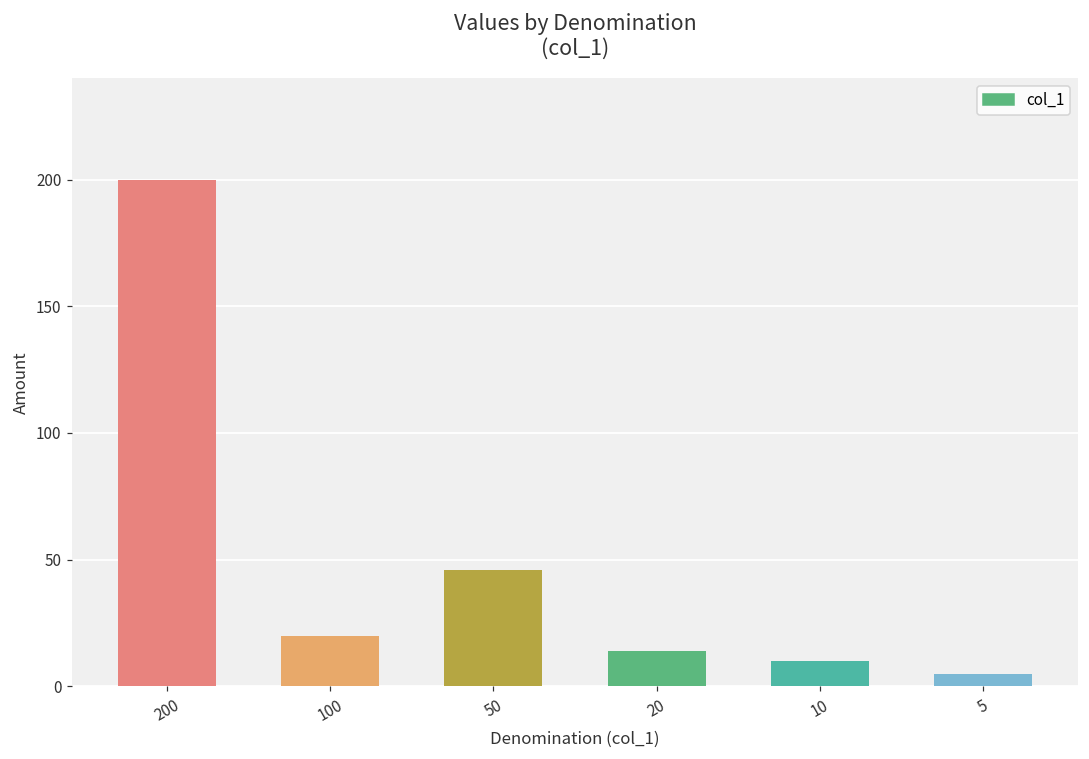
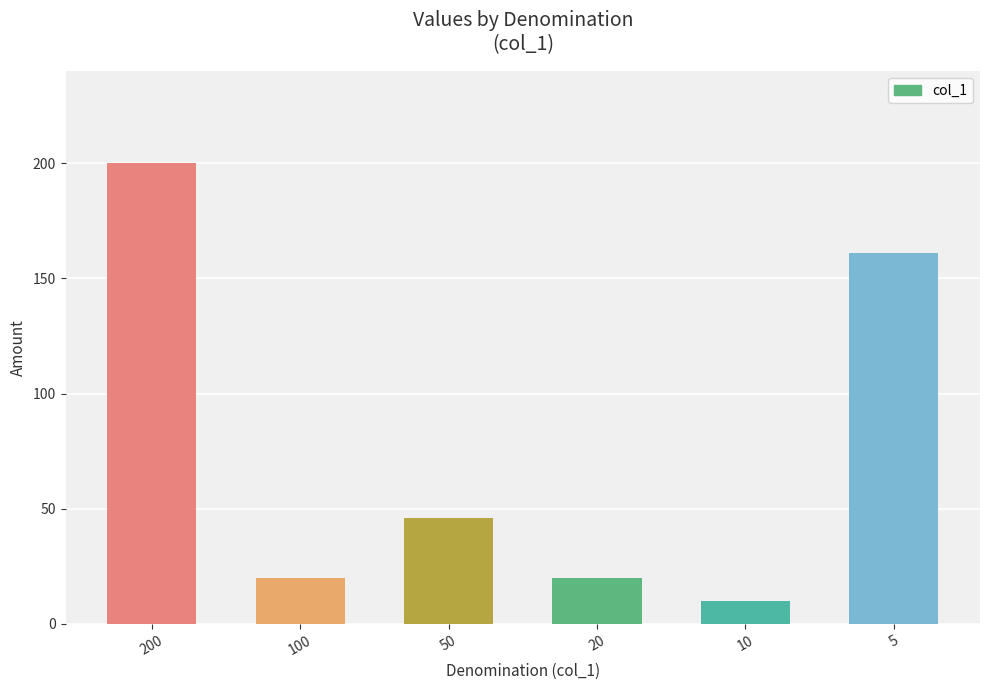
20: 14 -> 20
5: 5 -> 161
